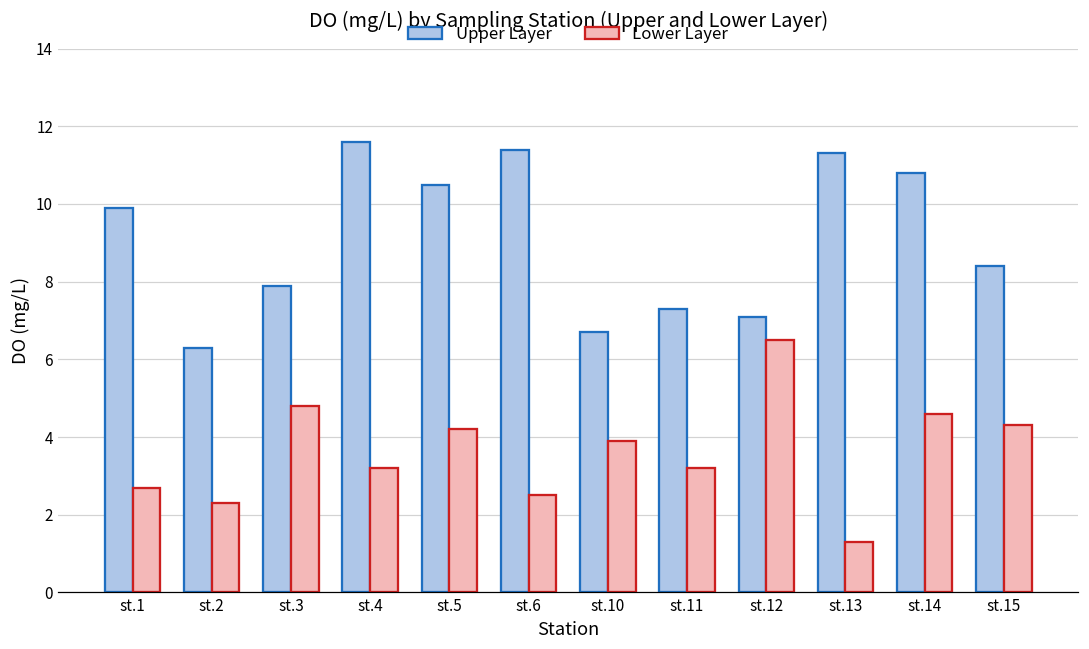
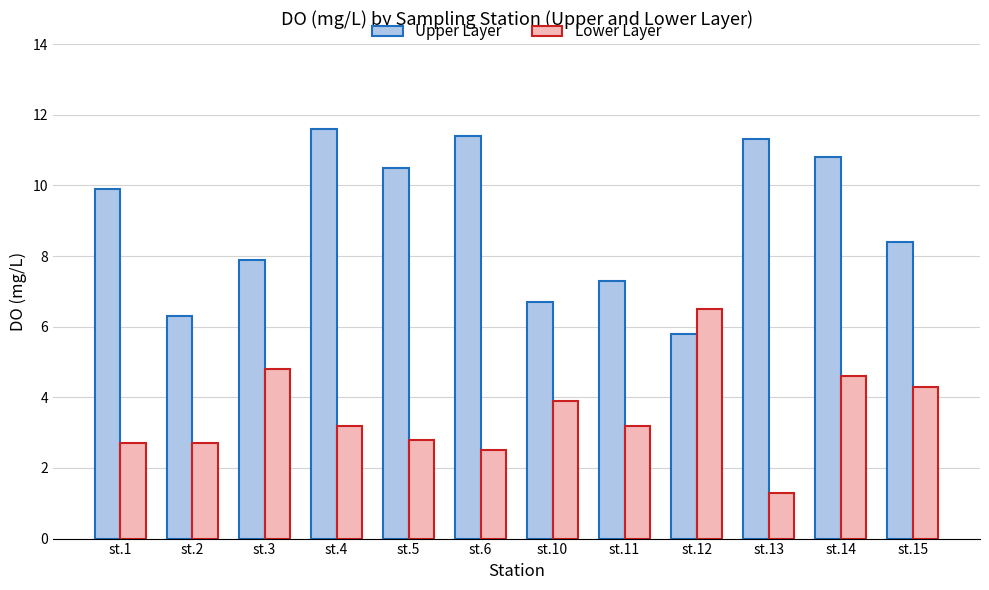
Lower Layer, st.2: 2.3 -> 2.7
Lower Layer, st.5: 4.2 -> 2.8
Upper Layer, st.12: 7.1 -> 5.8
